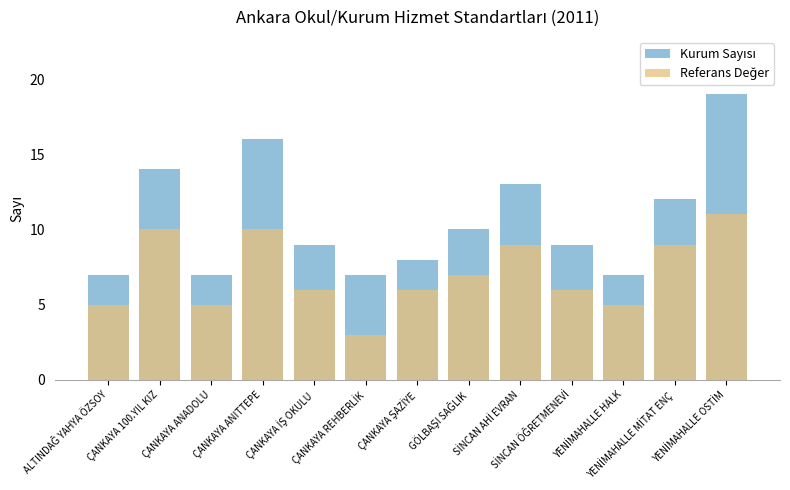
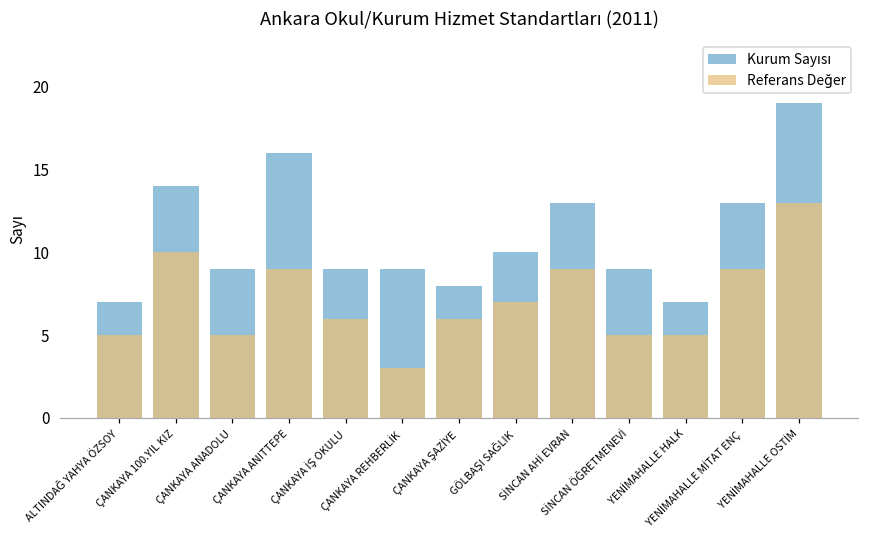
Kurum Sayısı, ÇANKAYA ANADOLU: 7 -> 9
Referans Değer, ÇANKAYA ANITTEPE: 10 -> 9
Kurum Sayısı, ÇANKAYA REHBERLİK: 7 -> 9
Referans Değer, SİNCAN ÖĞRETMENEVİ: 6 -> 5
Kurum Sayısı, YENİMAHALLE MİTAT ENÇ: 12 -> 13
Referans Değer, YENİMAHALLE OSTİM: 11 -> 13
